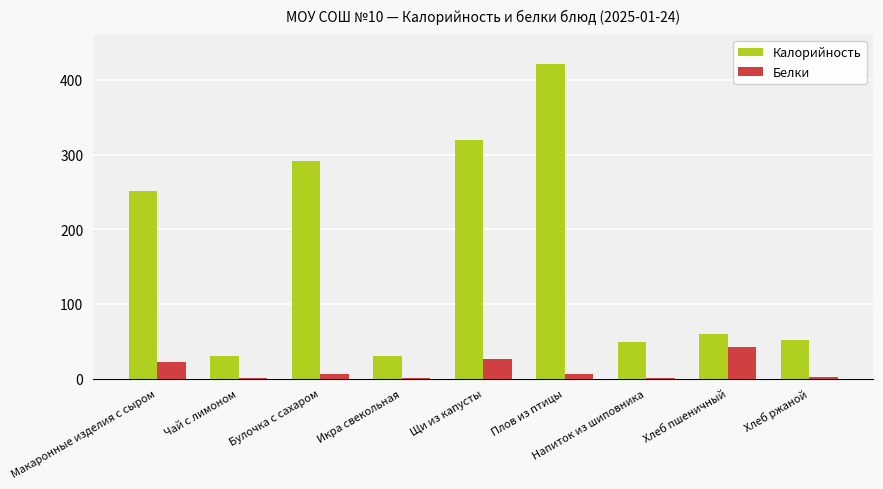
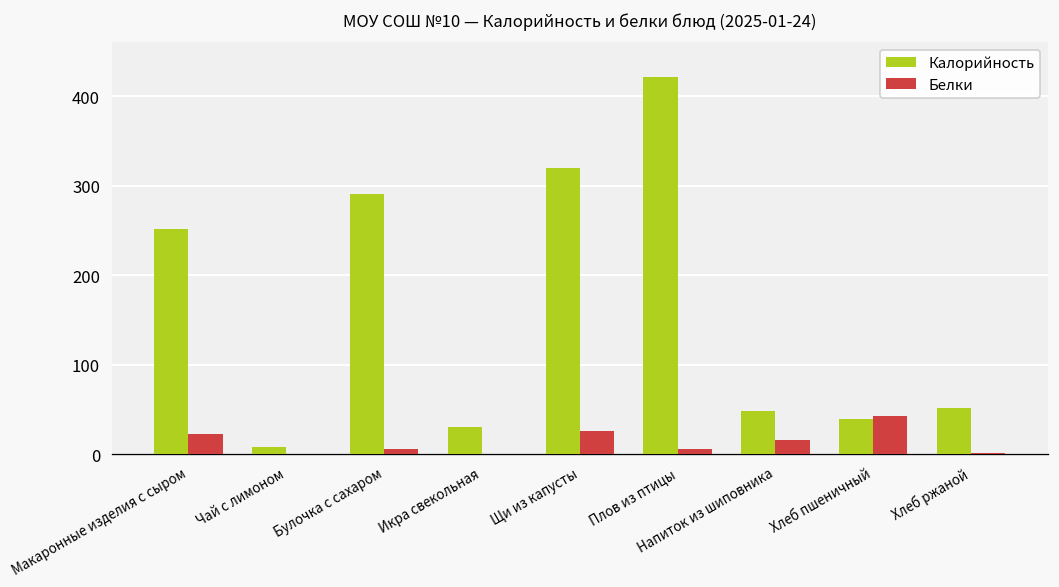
Калорийность, Чай с лимоном: 30 -> 10
Белки, Напиток из шиповника: 0 -> 20
Калорийность, Хлеб пшеничный: 60 -> 40
